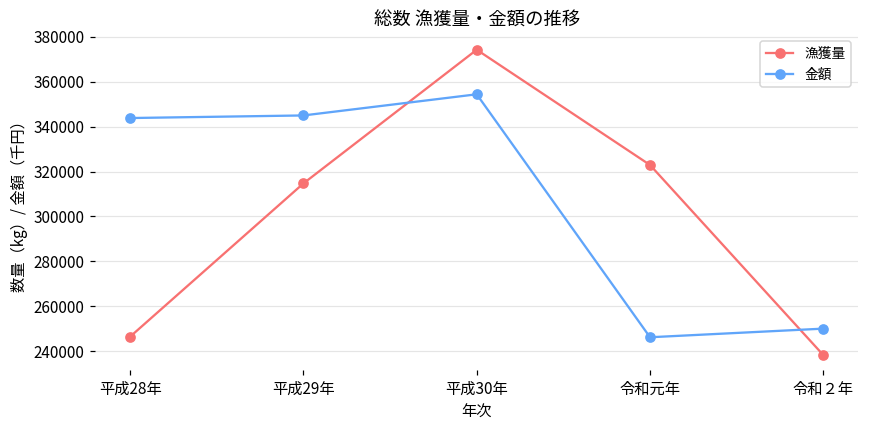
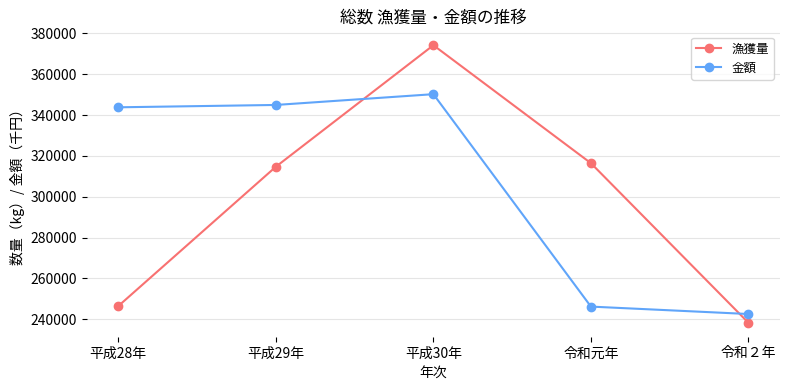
金額, 平成30年: 354000 -> 350000
漁獲量, 令和元年: 323000 -> 316000
金額, 令和２年: 250000 -> 243000
